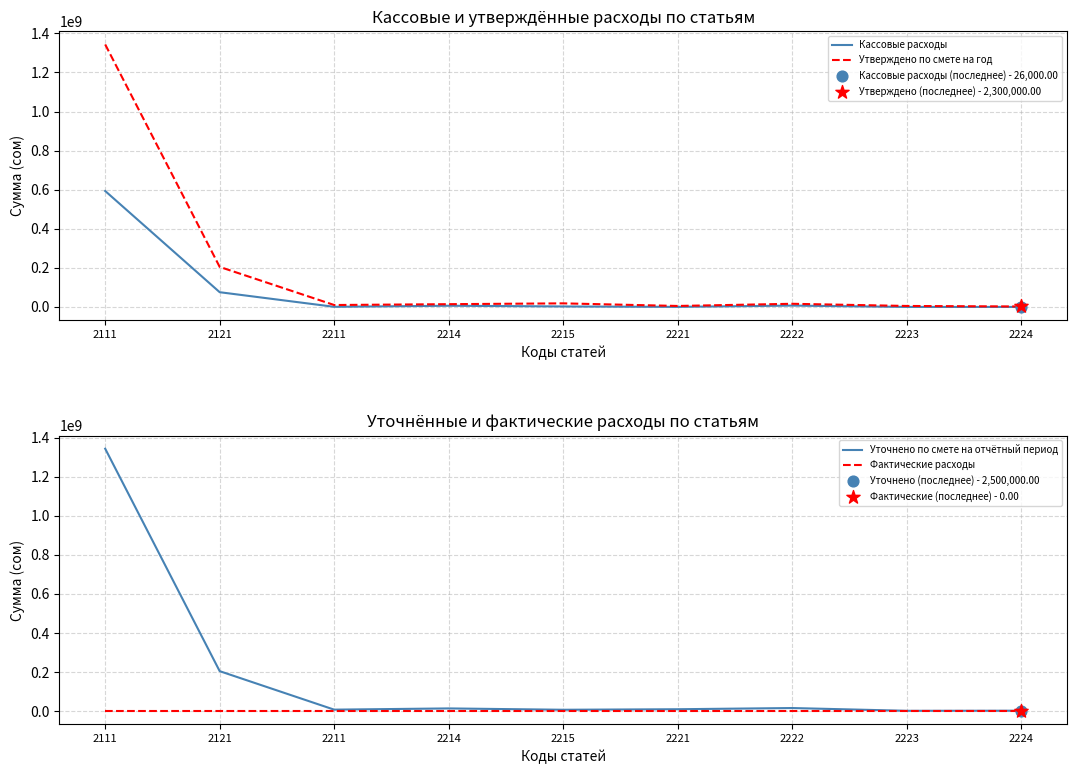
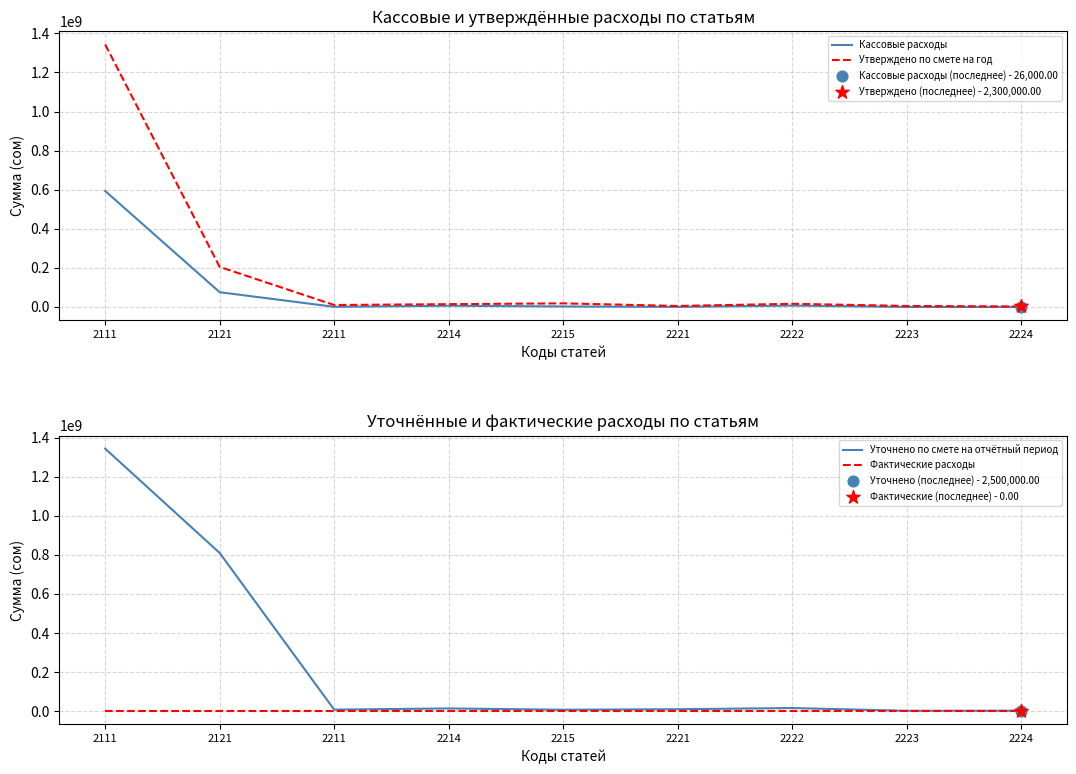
Уточнённые и фактические расходы по статьям, Уточнено по смете на отчётный период, 2121: 200000000 -> 810000000
